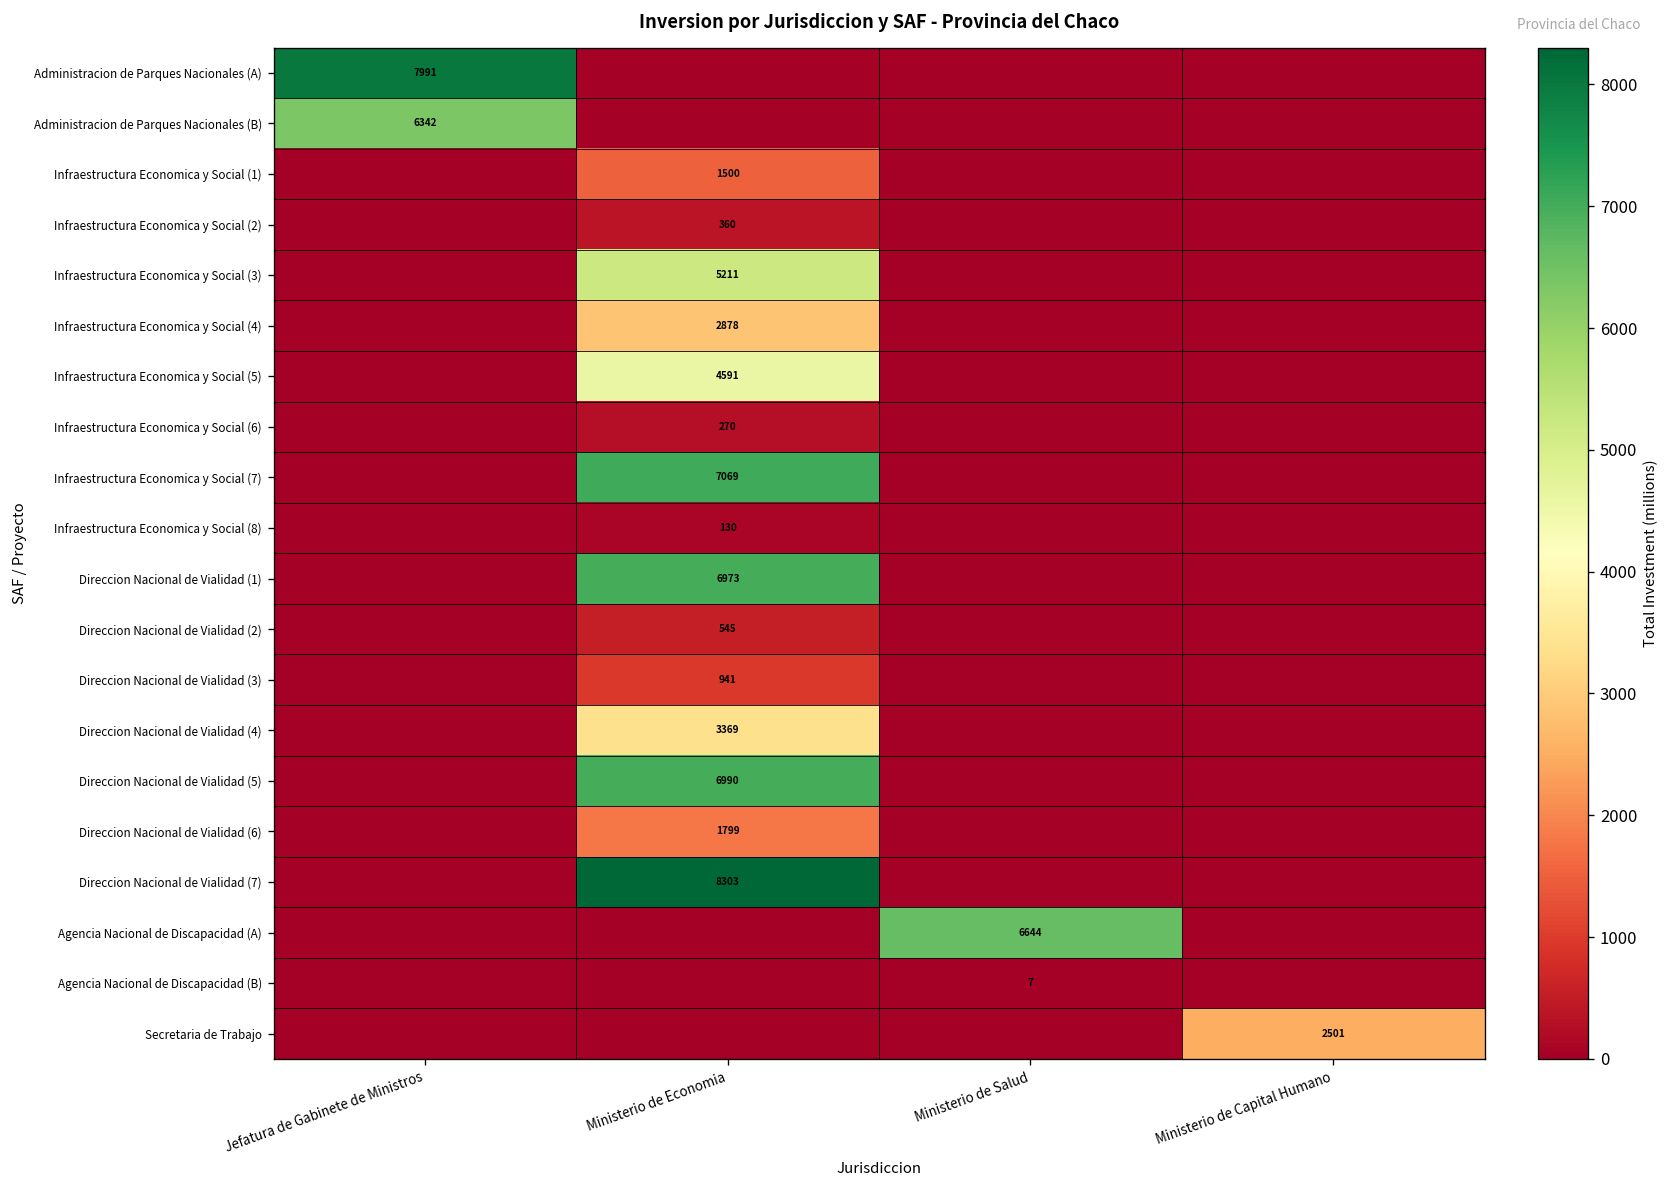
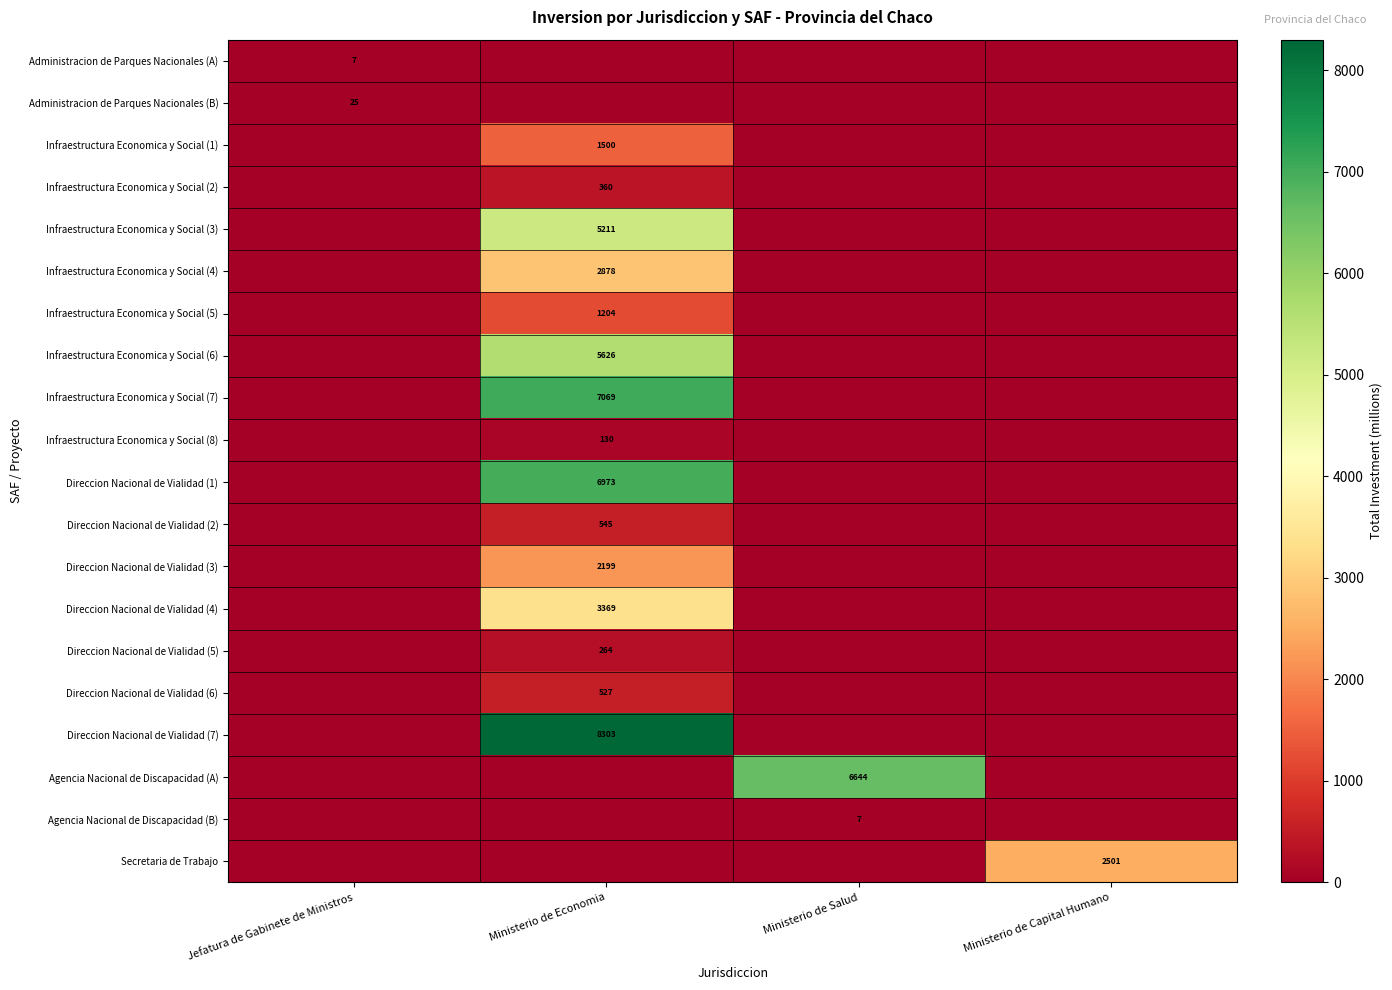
Administracion de Parques Nacionales (A), Jefatura de Gabinete de Ministros: 7991 -> 7
Administracion de Parques Nacionales (B), Jefatura de Gabinete de Ministros: 6342 -> 25
Infraestructura Economica y Social (5), Ministerio de Economia: 4591 -> 1204
Infraestructura Economica y Social (6), Ministerio de Economia: 270 -> 5626
Direccion Nacional de Vialidad (3), Ministerio de Economia: 941 -> 2199
Direccion Nacional de Vialidad (5), Ministerio de Economia: 6990 -> 264
Direccion Nacional de Vialidad (6), Ministerio de Economia: 1799 -> 527
